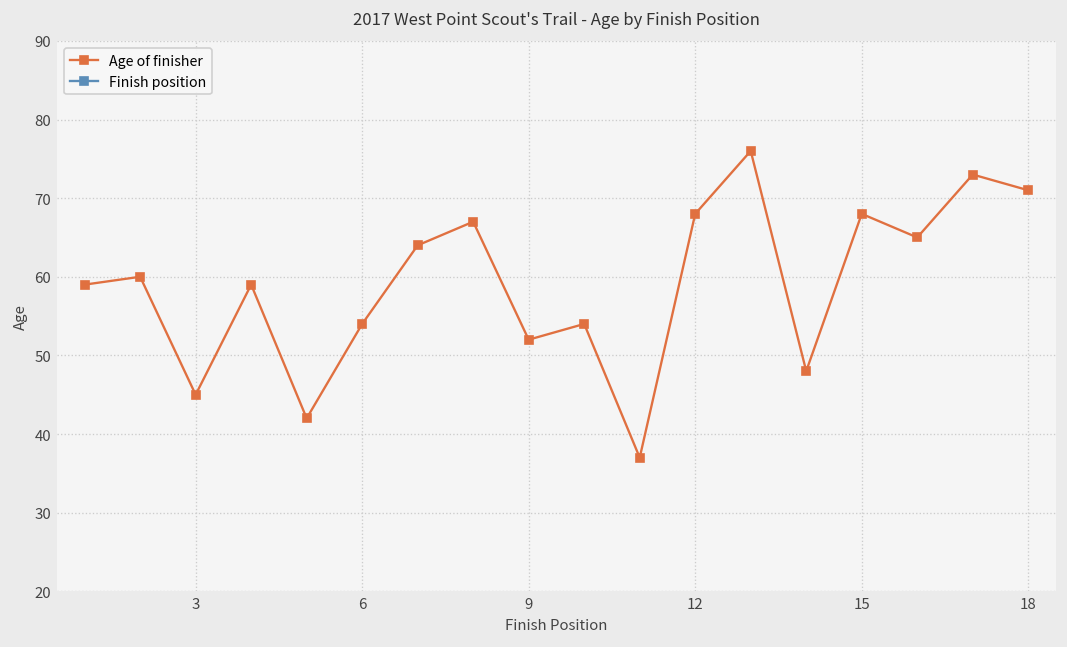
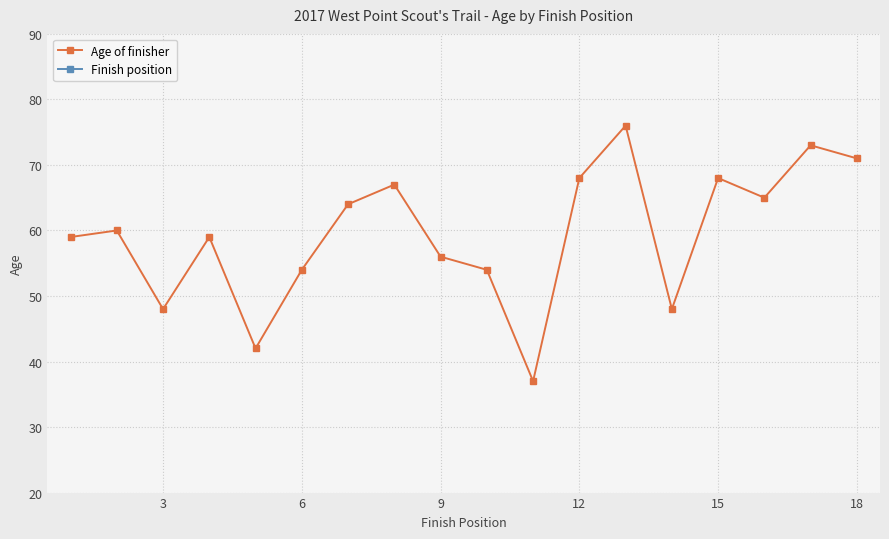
Age of finisher, 3: 45 -> 48
Age of finisher, 9: 52 -> 56
